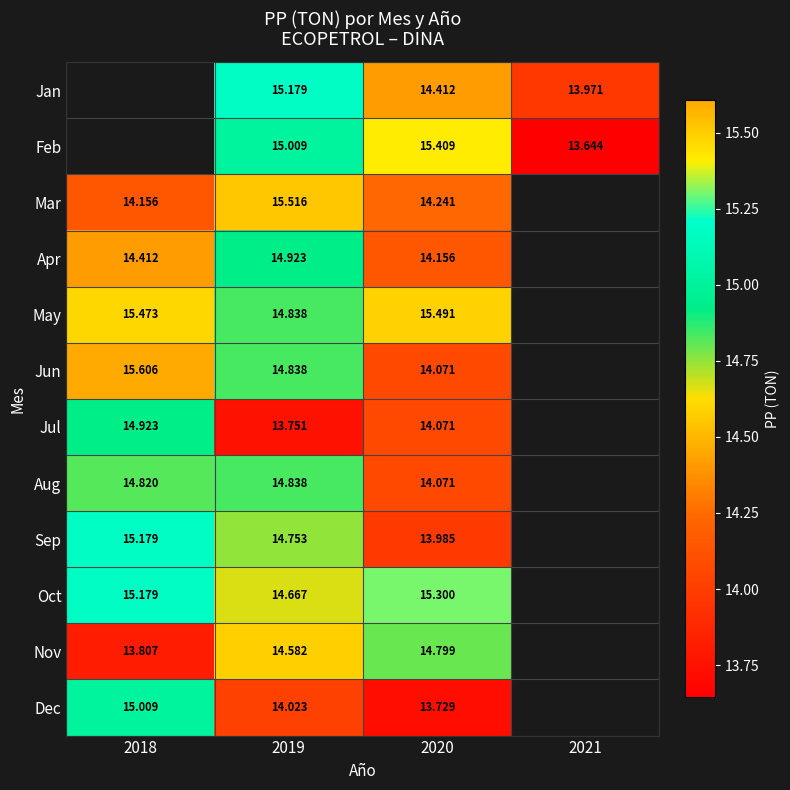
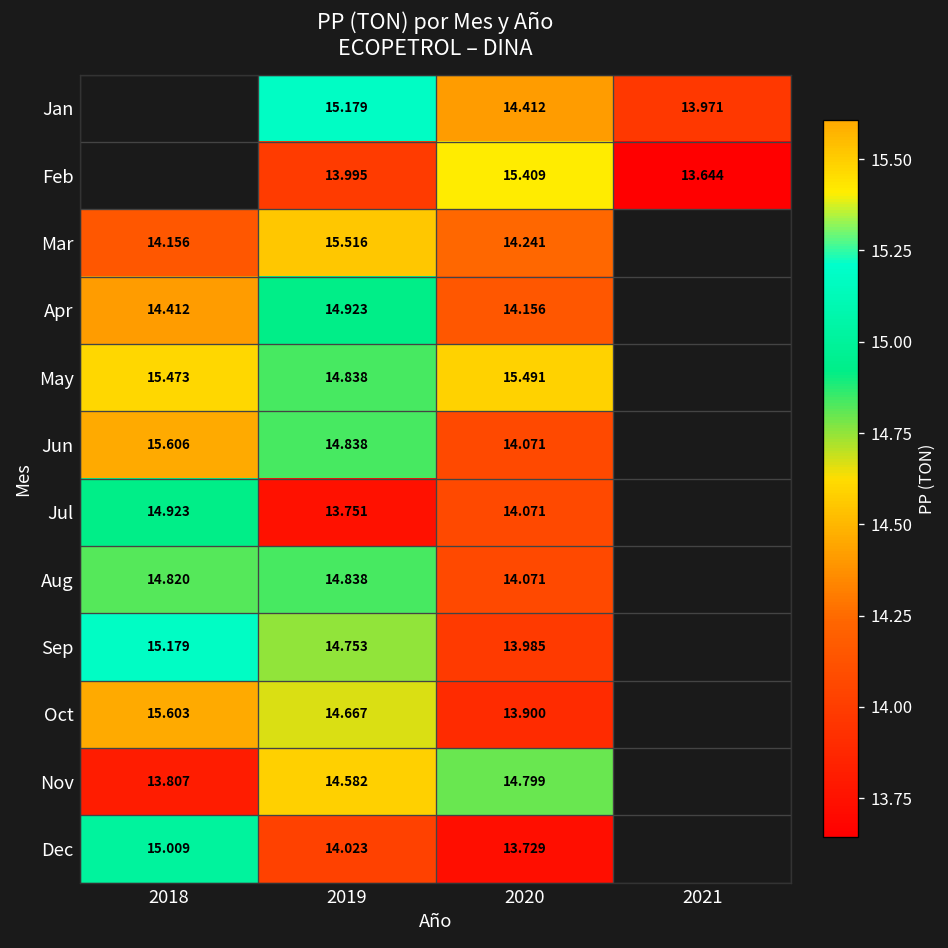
Feb, 2019: 15.009 -> 13.995
Oct, 2018: 15.179 -> 15.603
Oct, 2020: 15.300 -> 13.900
